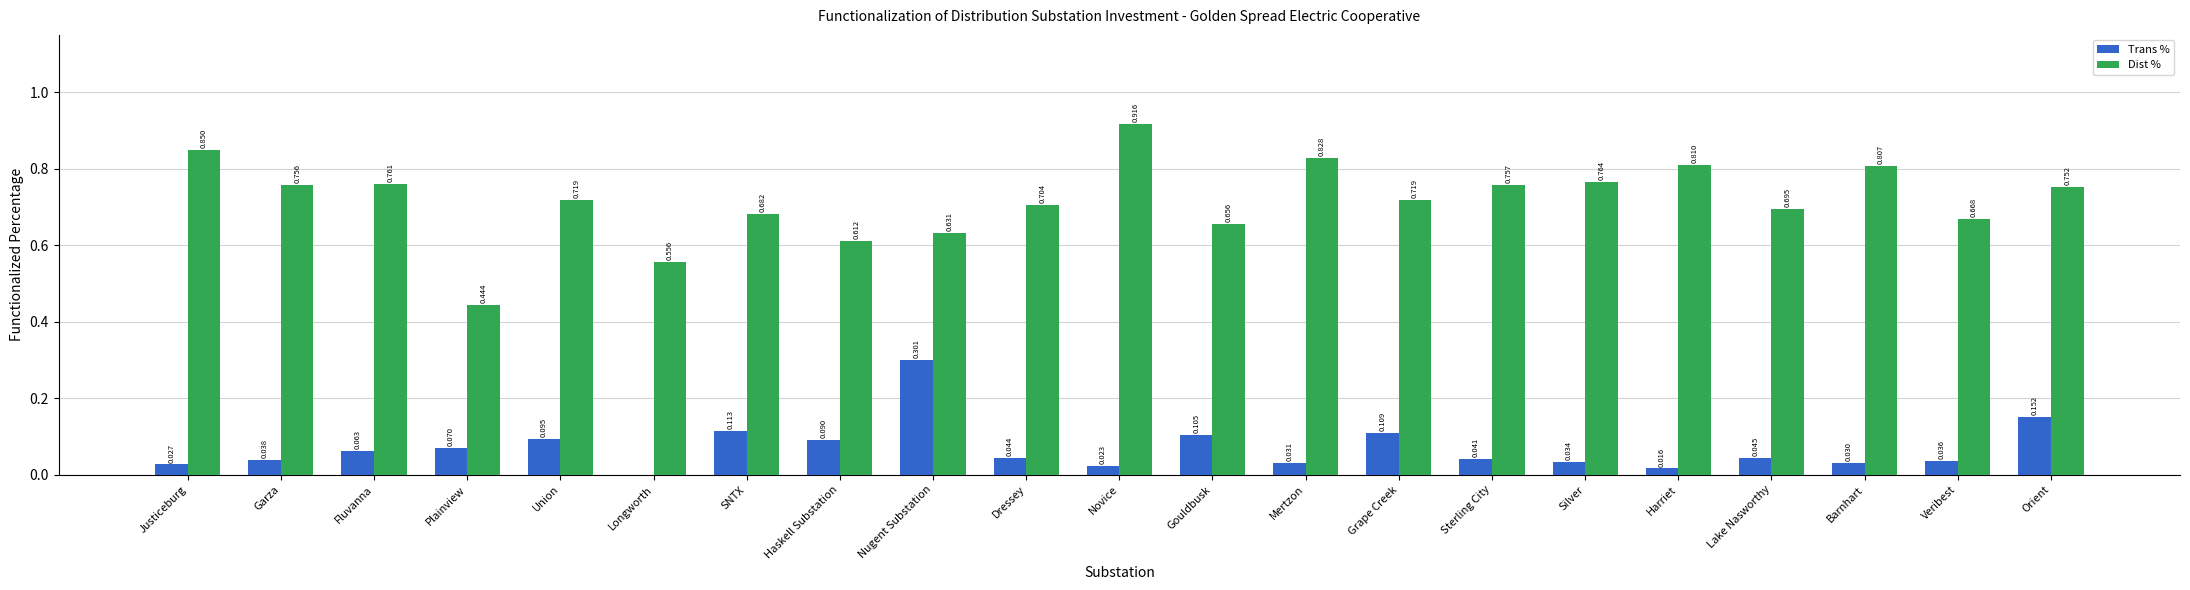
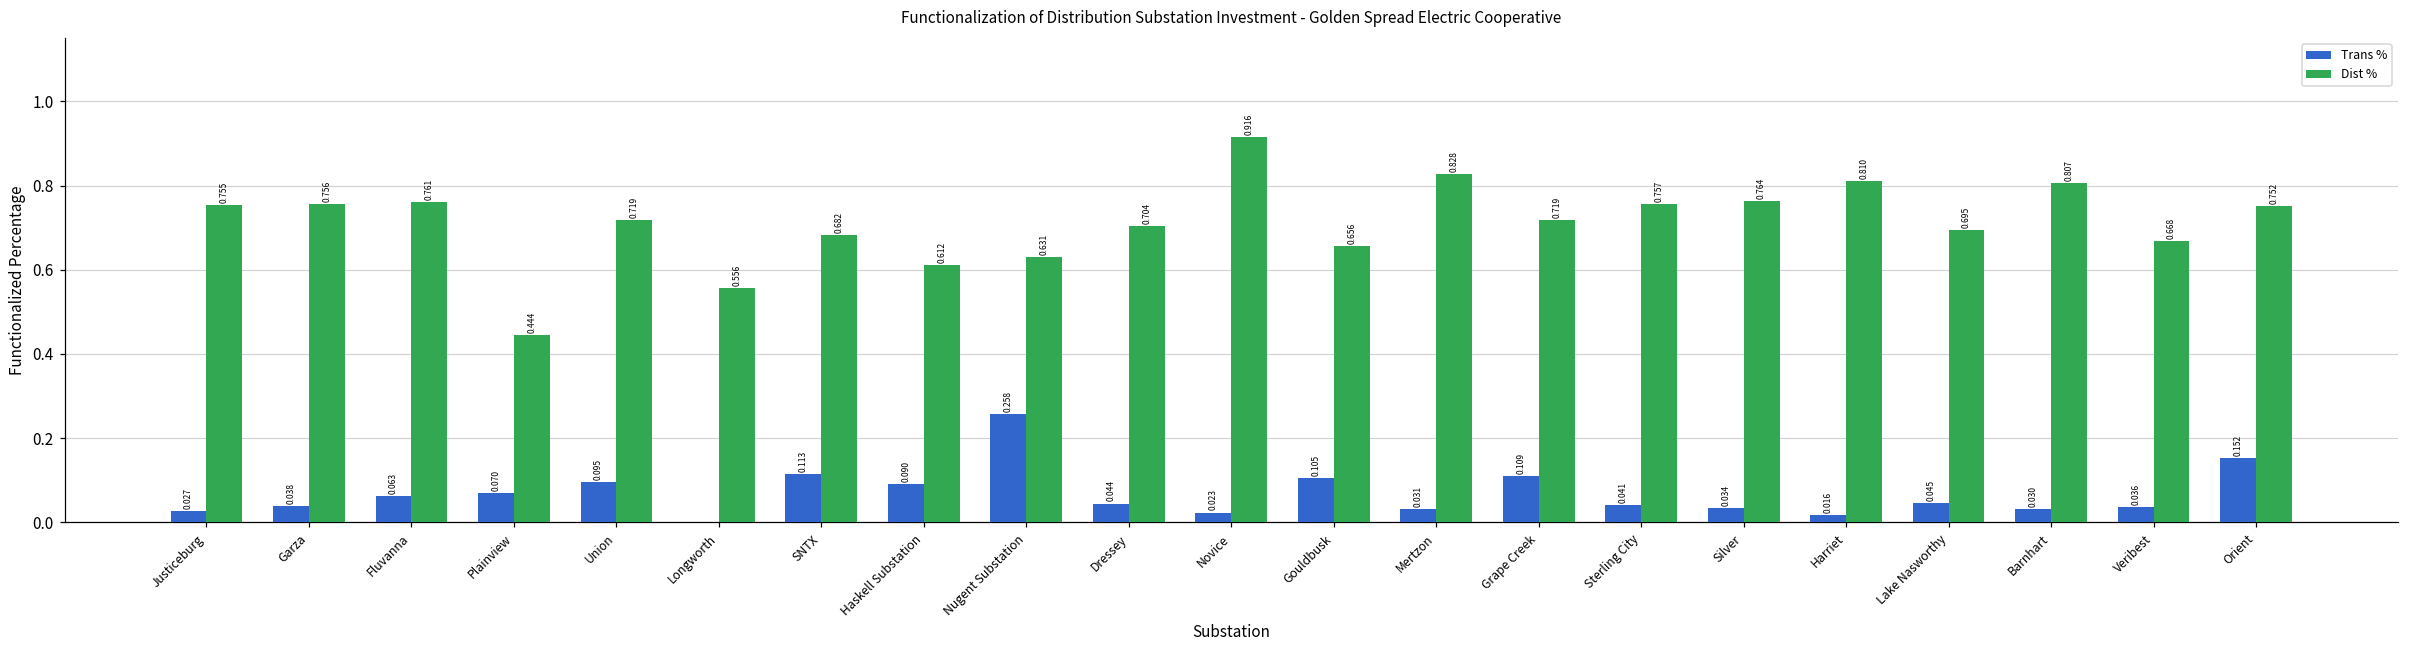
Dist %, Justiceburg: 0.850 -> 0.755
Trans %, Nugent Substation: 0.301 -> 0.258
